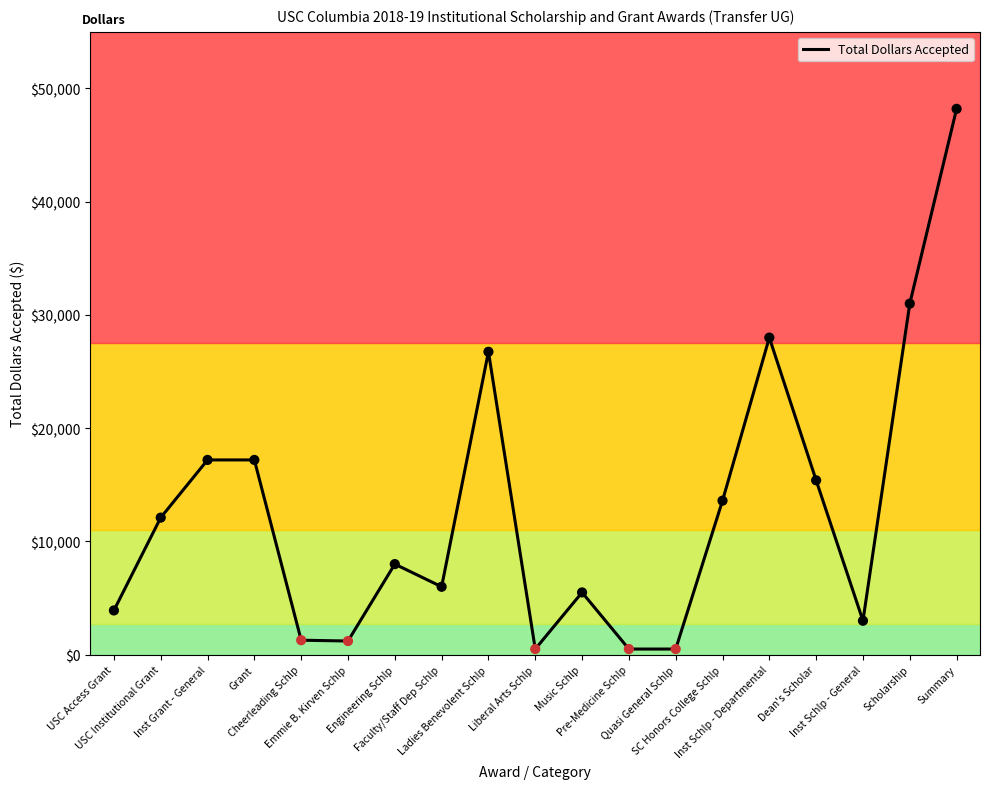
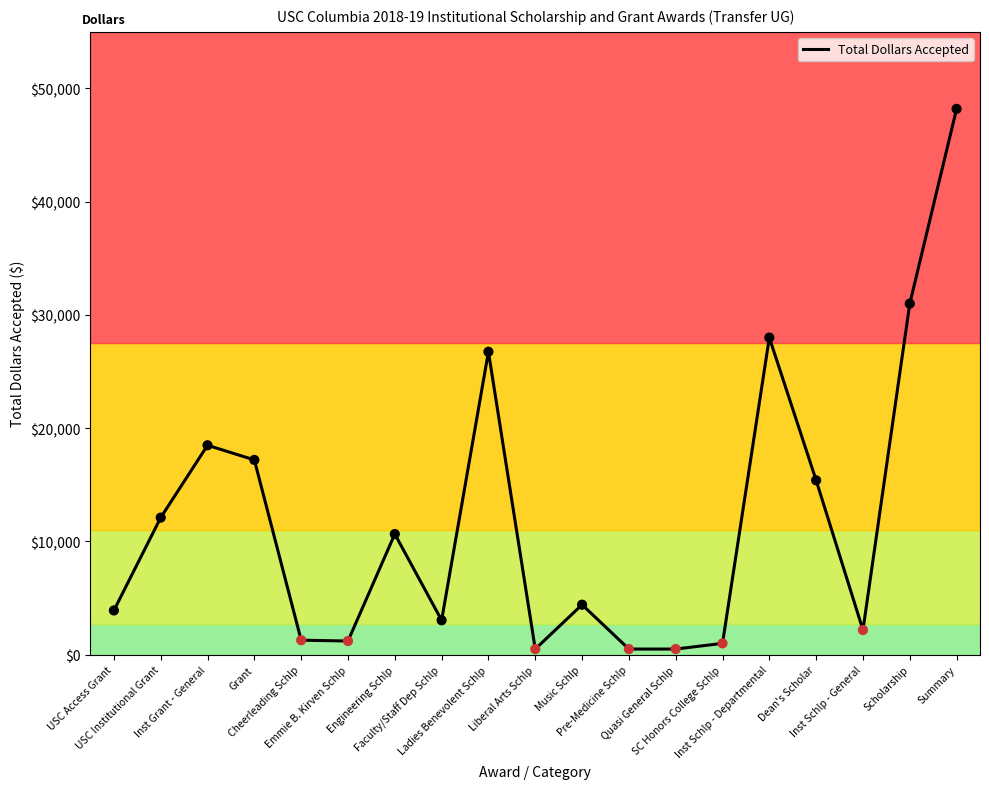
Inst Grant - General: $17,200 -> $18,500
Engineering Schlp: $8,000 -> $10,700
Faculty/Staff Dep Schlp: $6,000 -> $3,000
Music Schlp: $5,500 -> $4,400
SC Honors College Schlp: $13,600 -> $1,000
Inst Schlp - General: $3,000 -> $2,200
